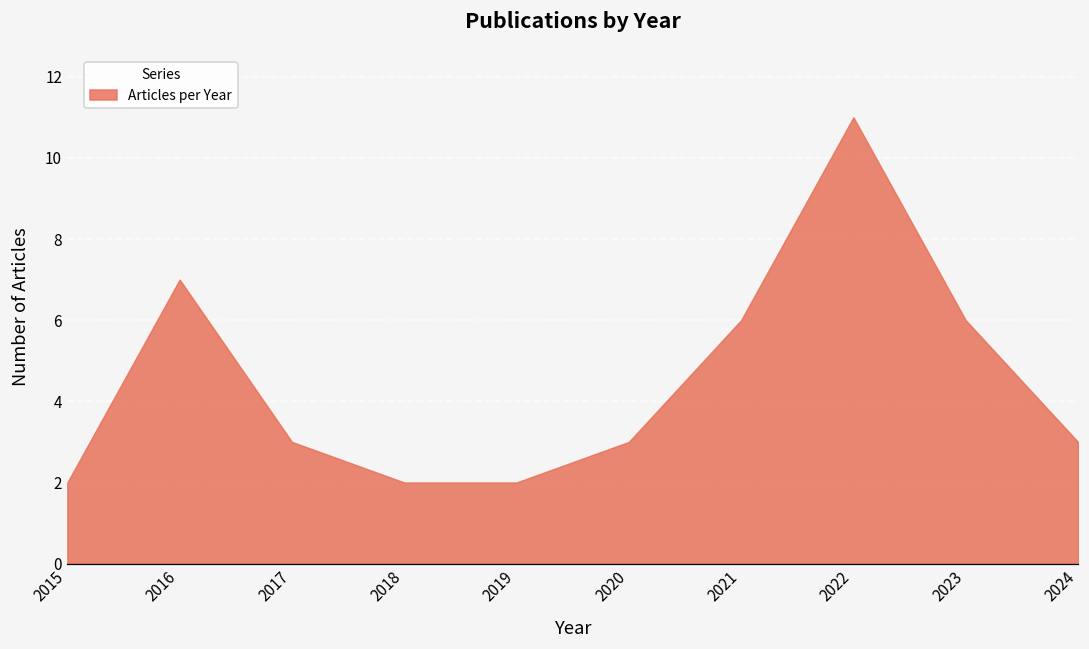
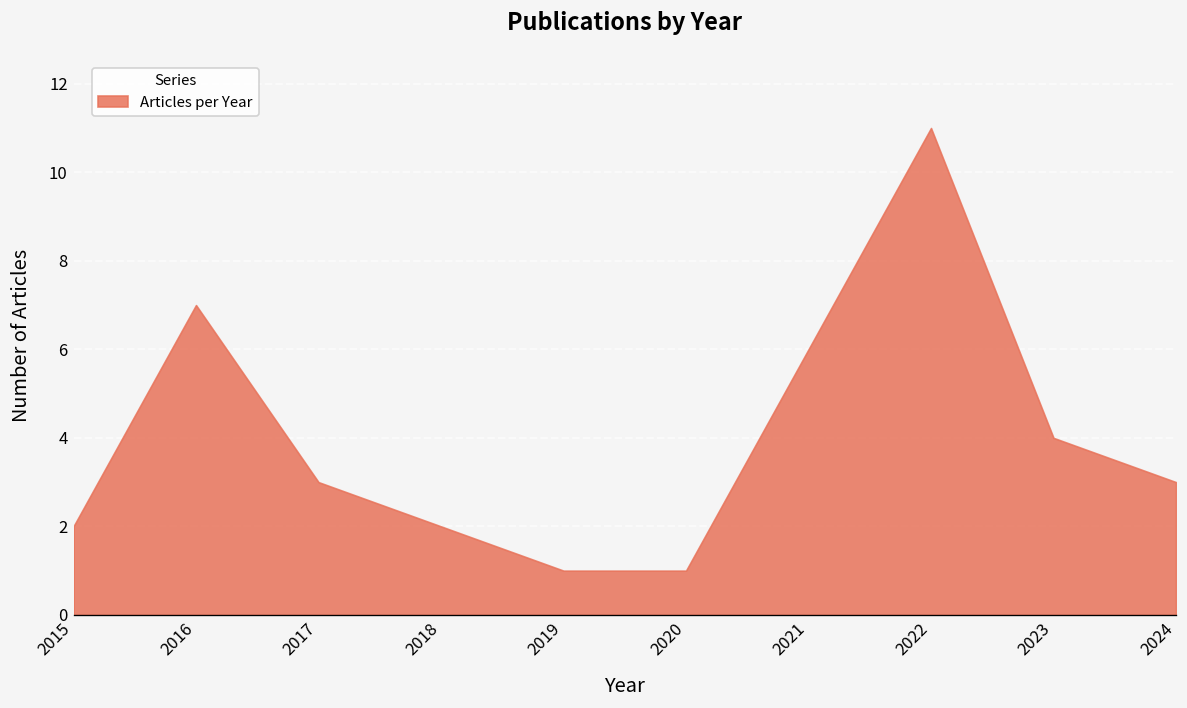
2019: 2 -> 1
2020: 3 -> 1
2023: 6 -> 4
